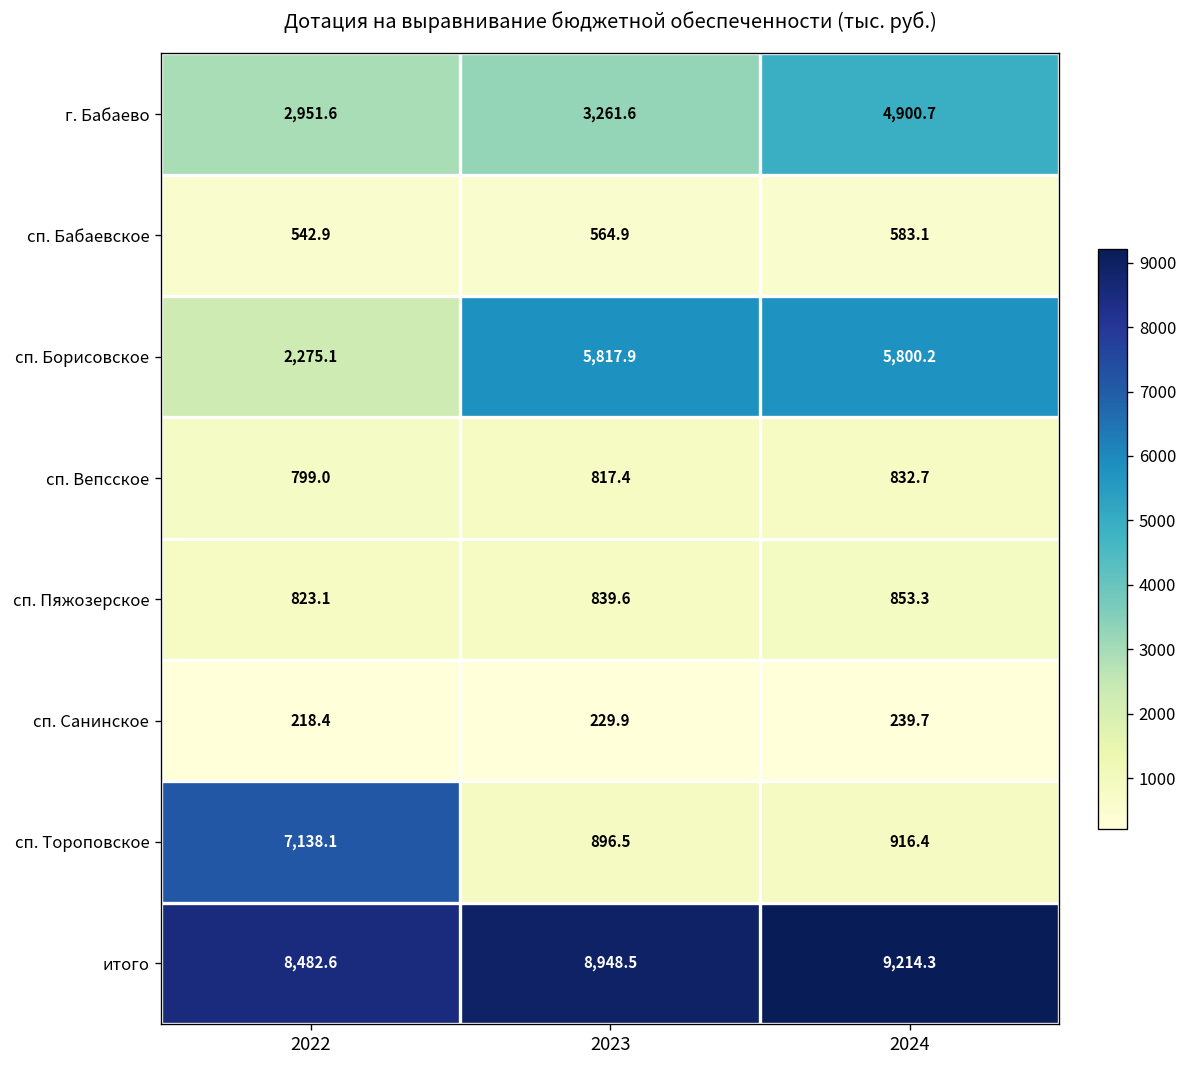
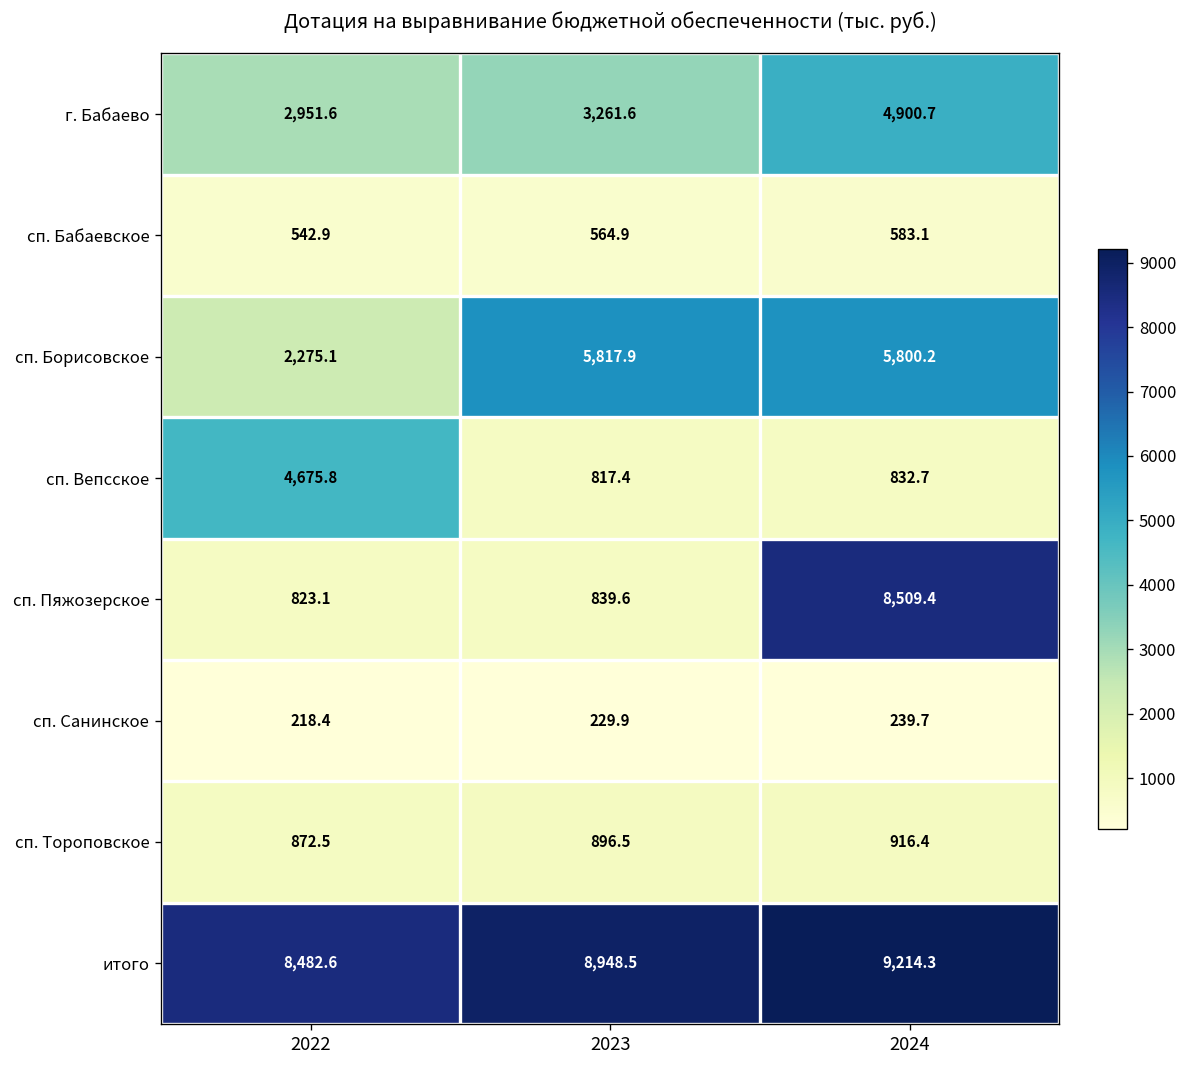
сп. Вепсское, 2022: 799.0 -> 4,675.8
сп. Пяжозерское, 2024: 853.3 -> 8,509.4
сп. Тороповское, 2022: 7,138.1 -> 872.5
